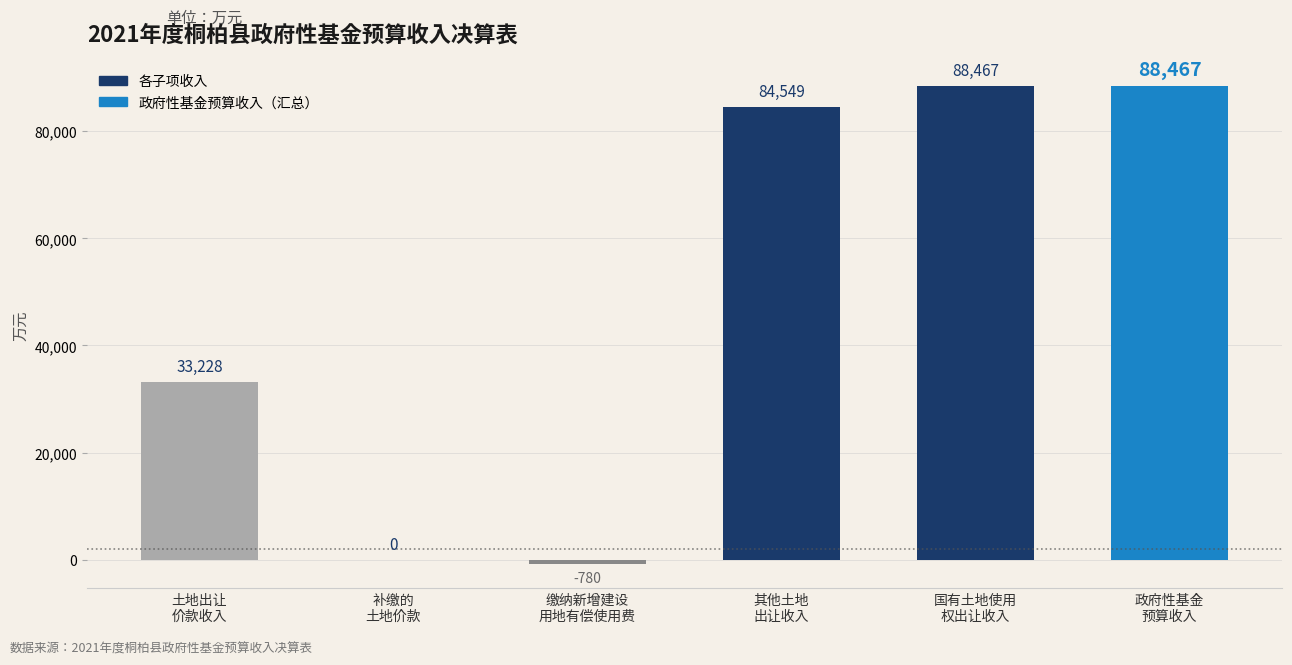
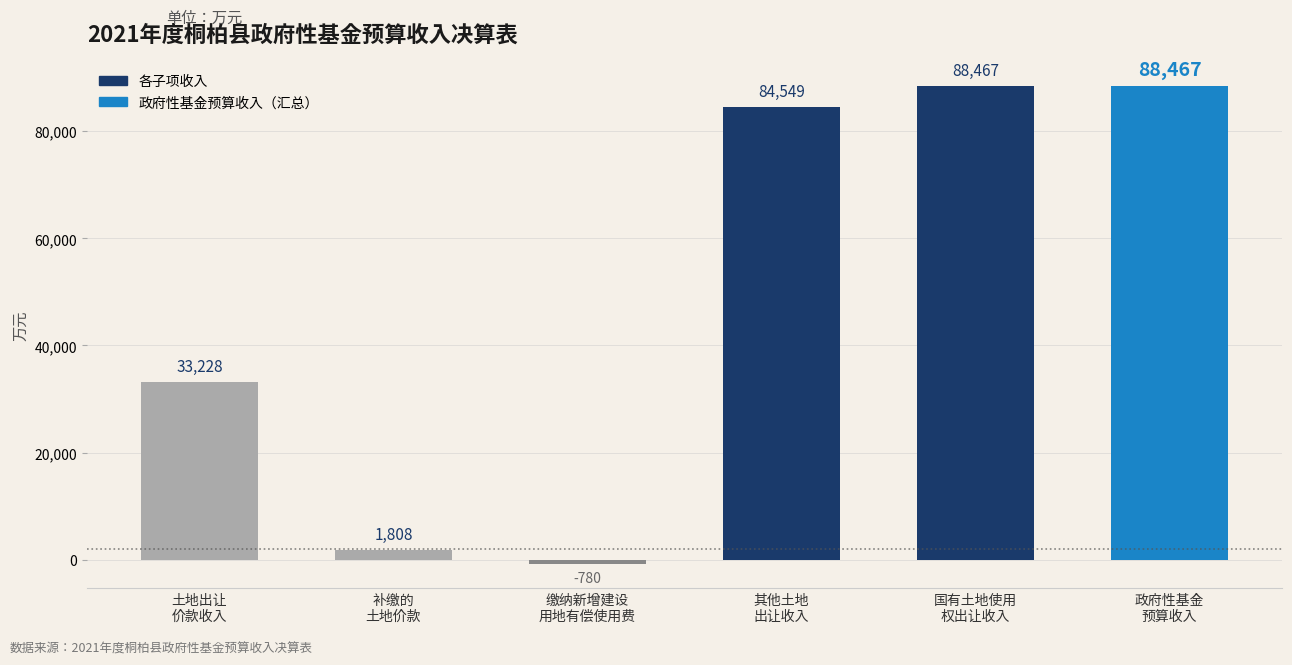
补缴的 土地价款: 0 -> 1,808
